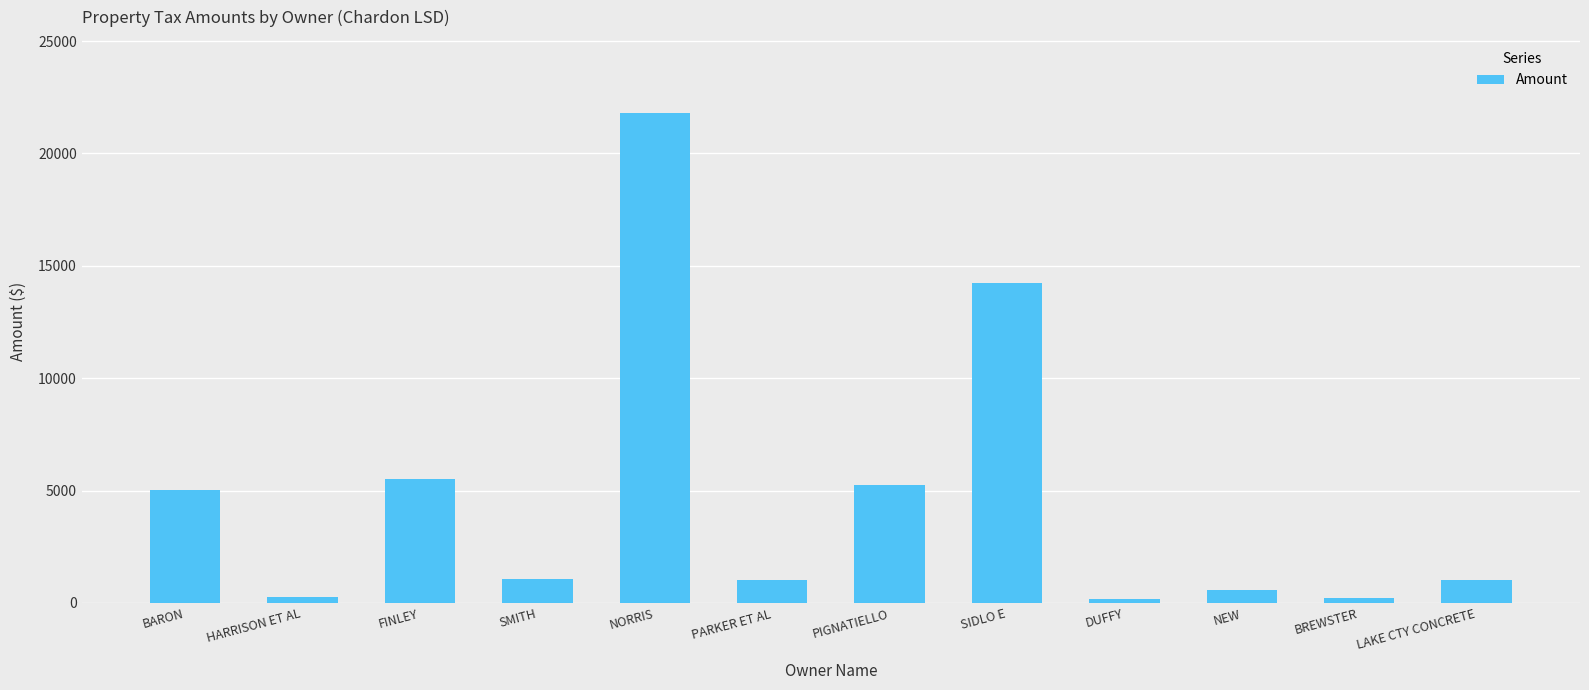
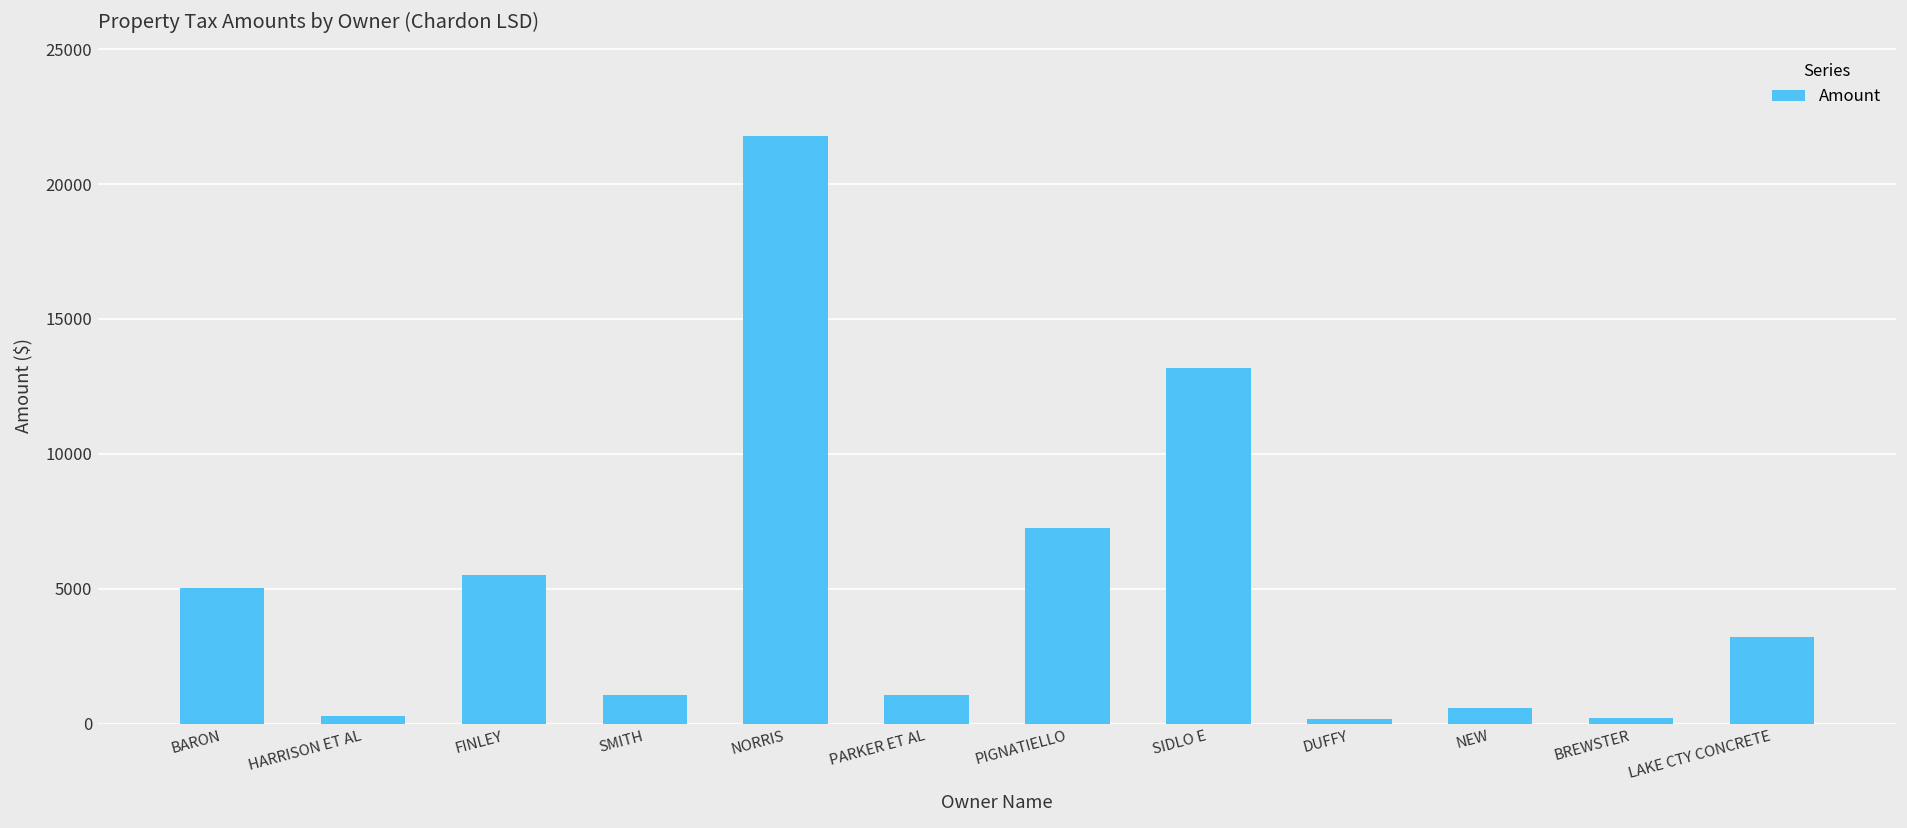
PIGNATIELLO: 5200 -> 7200
SIDLO E: 14200 -> 13200
LAKE CTY CONCRETE: 1000 -> 3200
